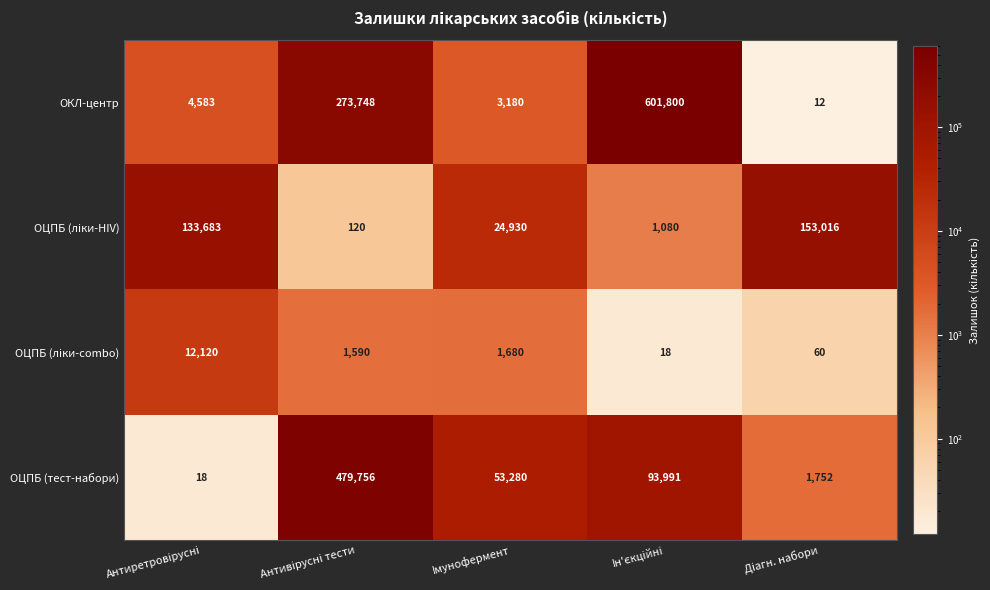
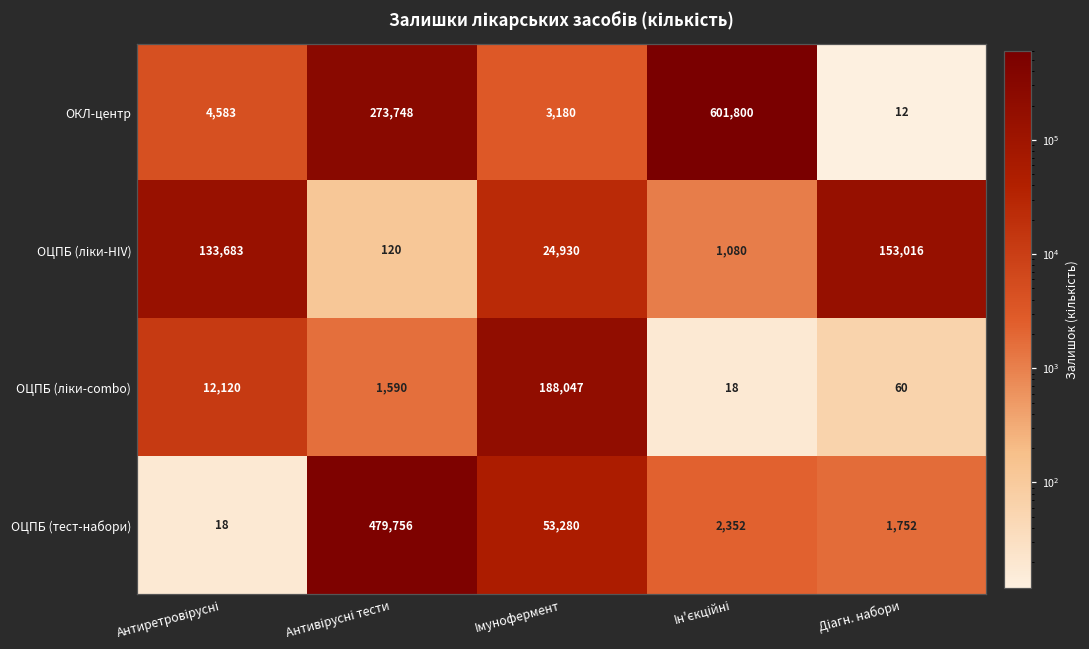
ОЦПБ (ліки-combo), Імунофермент: 1,680 -> 188,047
ОЦПБ (тест-набори), Ін'єкційні: 93,991 -> 2,352
